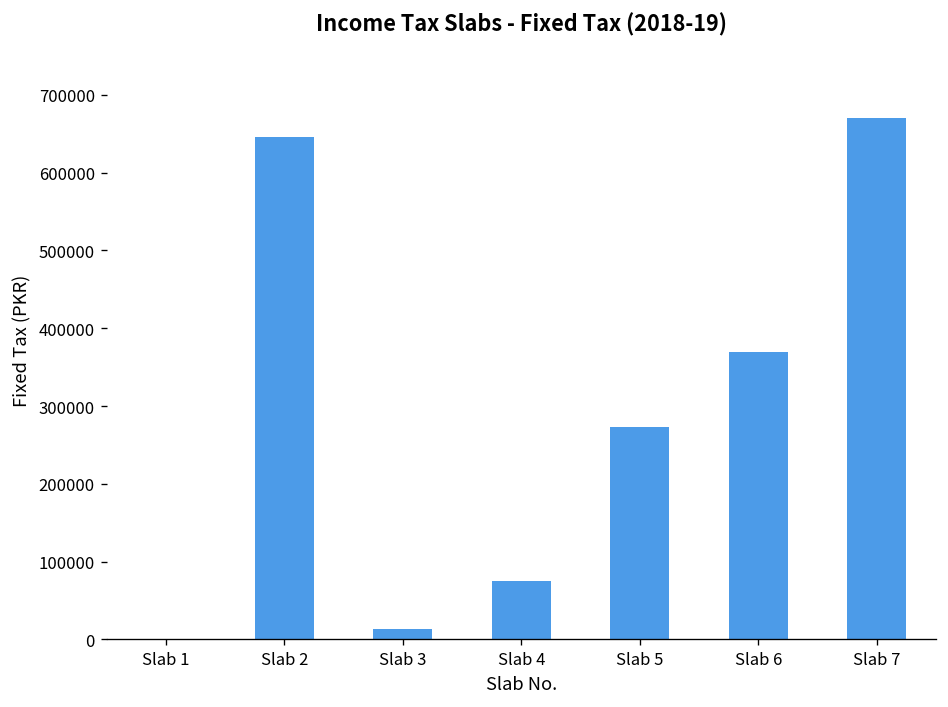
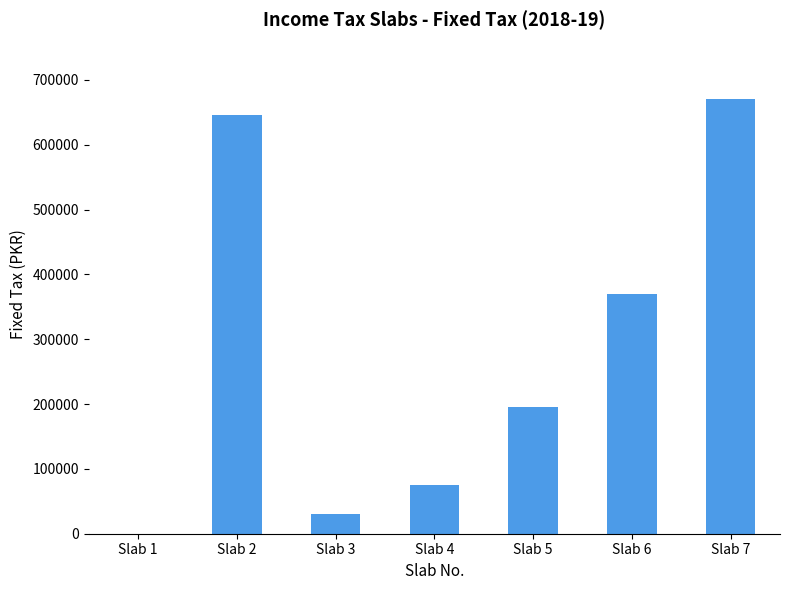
Slab 3: 10000 -> 30000
Slab 5: 270000 -> 200000
